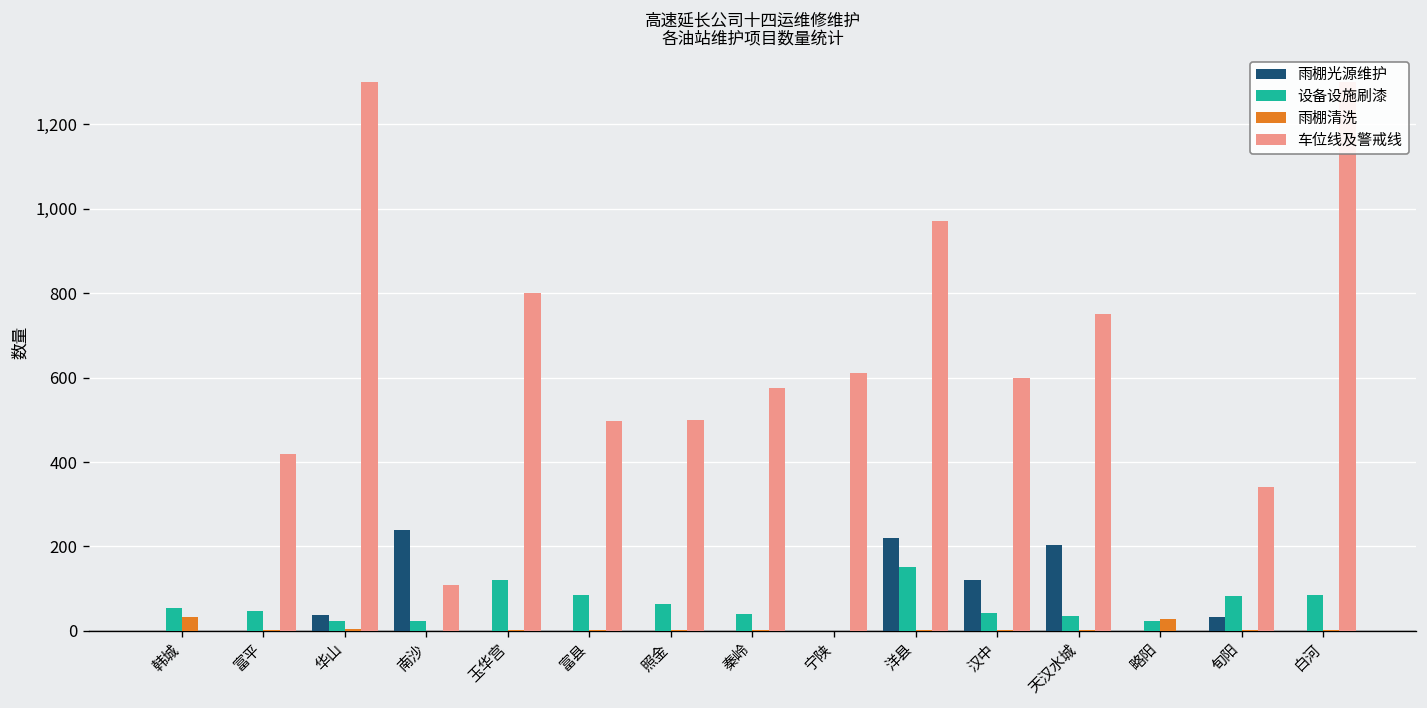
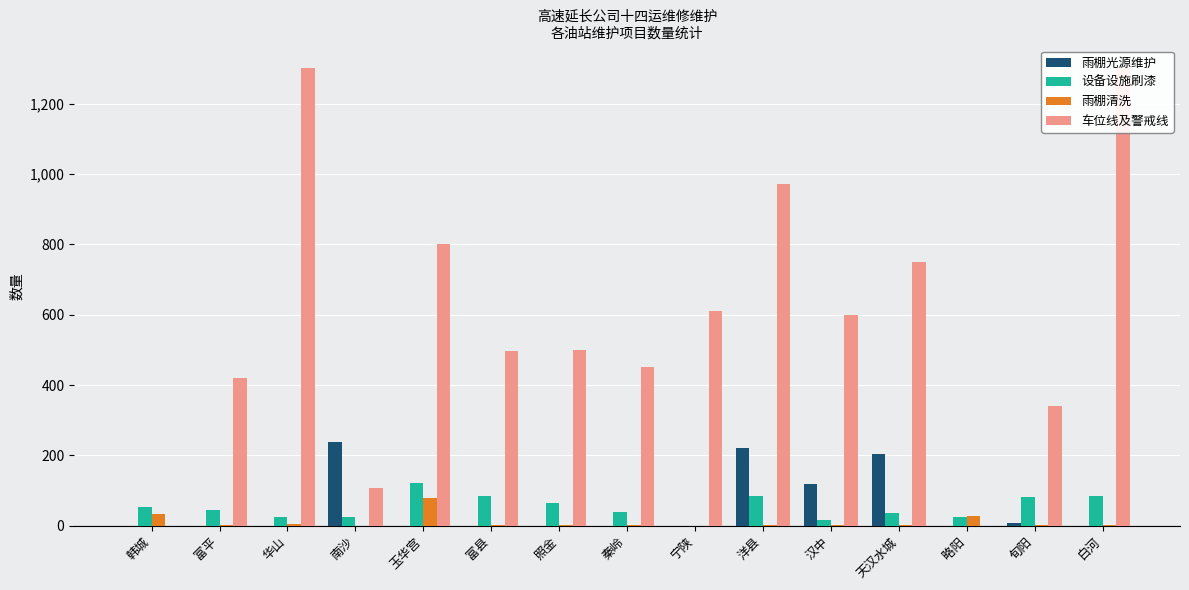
雨棚光源维护, 华山: 40 -> 0
雨棚清洗, 玉华宫: 0 -> 80
车位线及警戒线, 秦岭: 580 -> 450
设备设施刷漆, 洋县: 150 -> 80
设备设施刷漆, 汉中: 40 -> 20
雨棚光源维护, 旬阳: 30 -> 10
